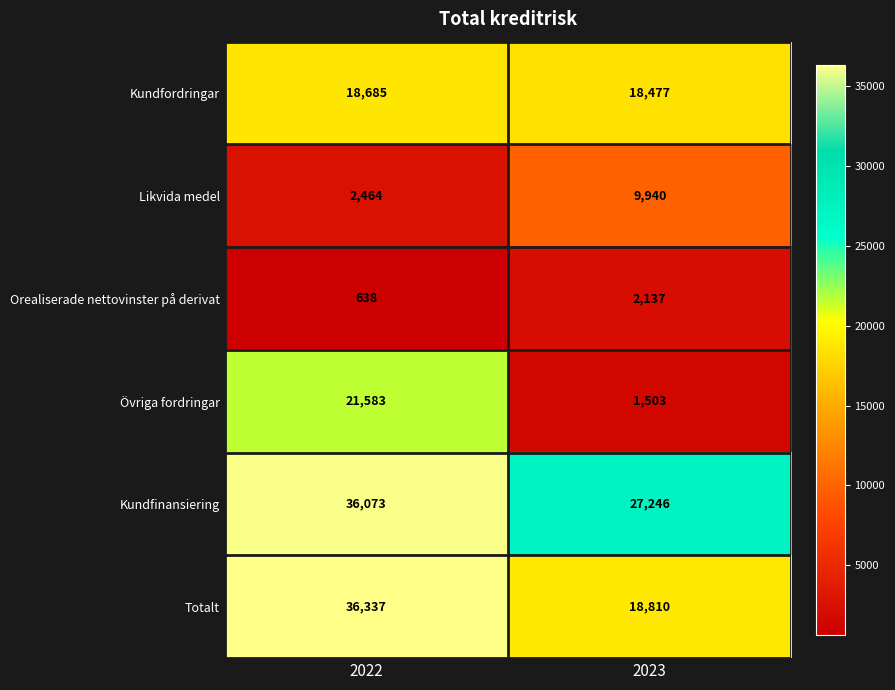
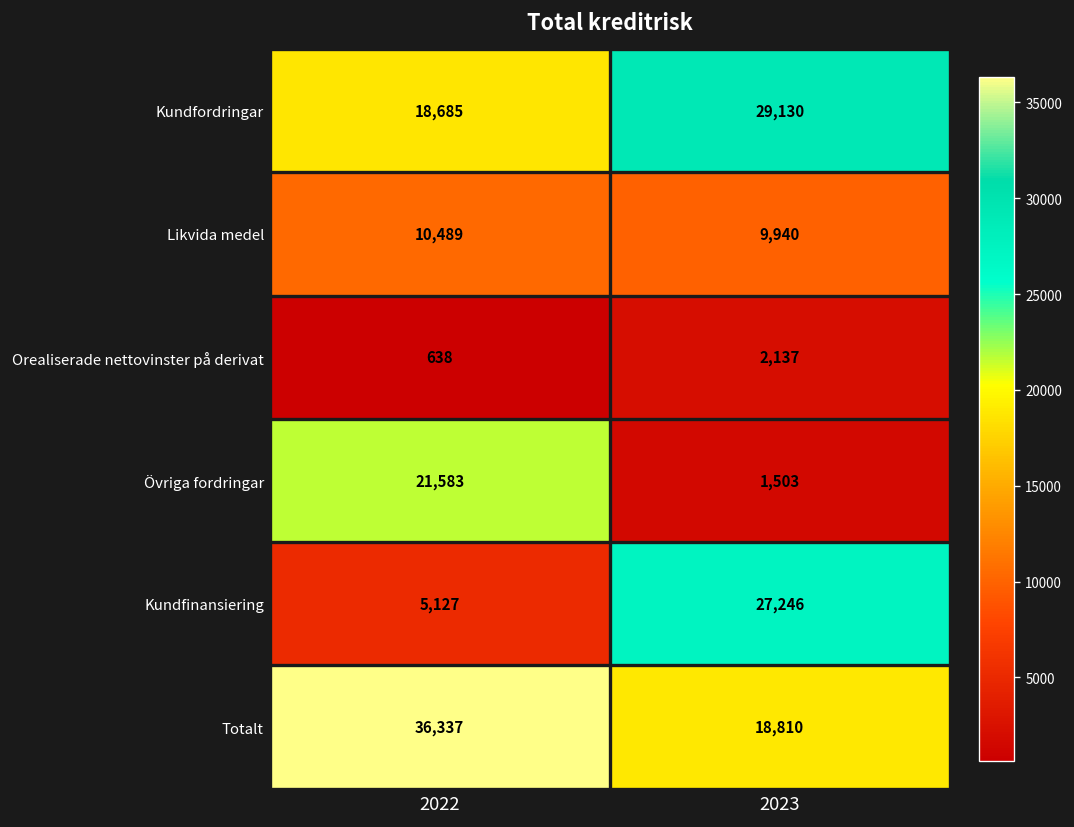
Kundfordringar, 2023: 18,477 -> 29,130
Likvida medel, 2022: 2,464 -> 10,489
Kundfinansiering, 2022: 36,073 -> 5,127
